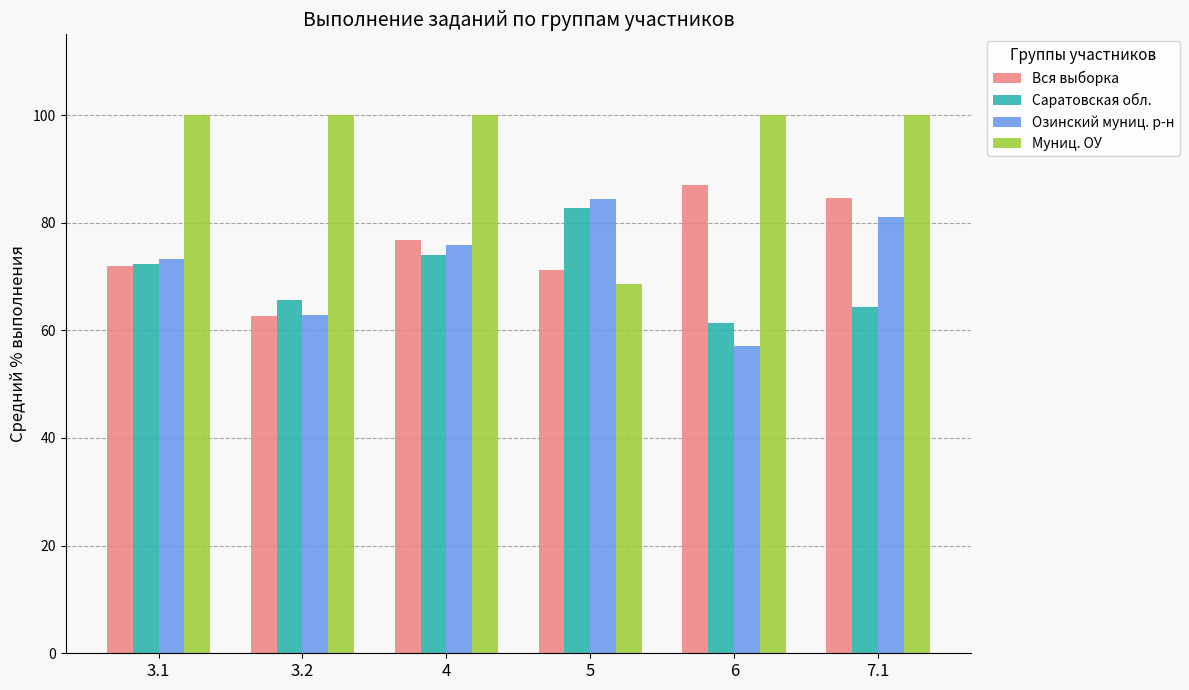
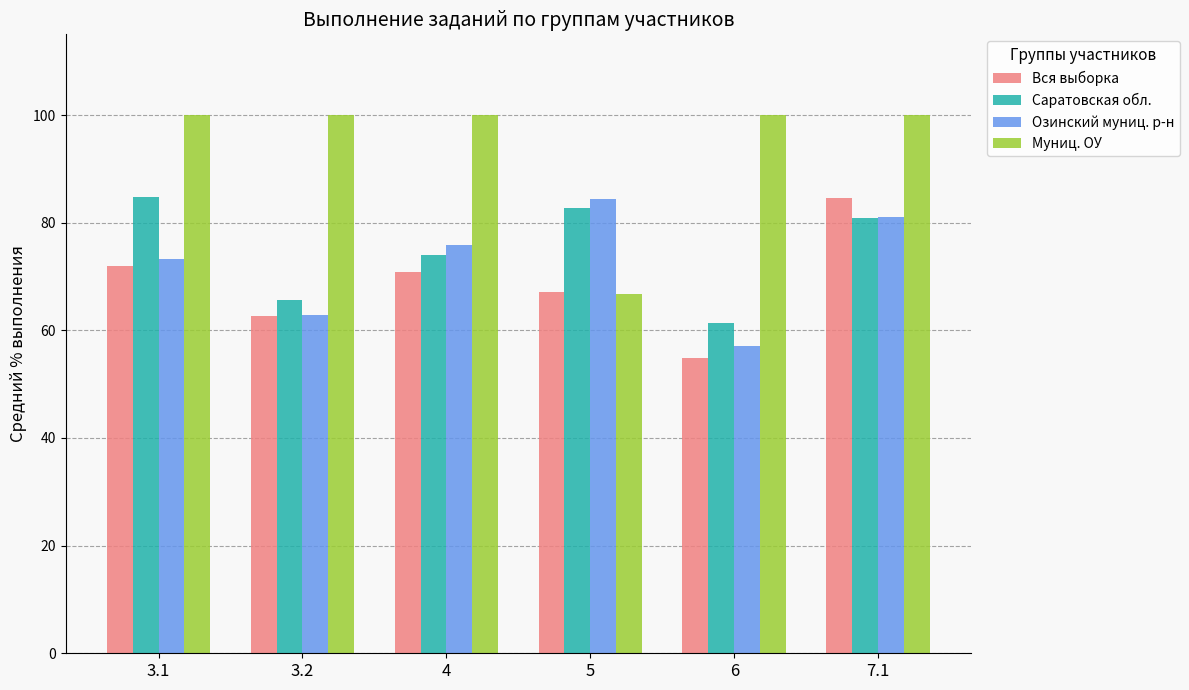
Саратовская обл., 3.1: 72 -> 85
Вся выборка, 4: 77 -> 71
Вся выборка, 5: 71 -> 67
Муниц. ОУ, 5: 69 -> 67
Вся выборка, 6: 87 -> 55
Саратовская обл., 7.1: 64 -> 81
